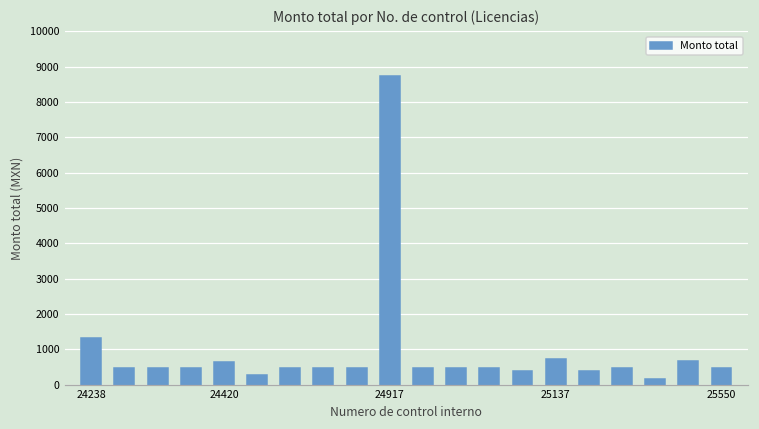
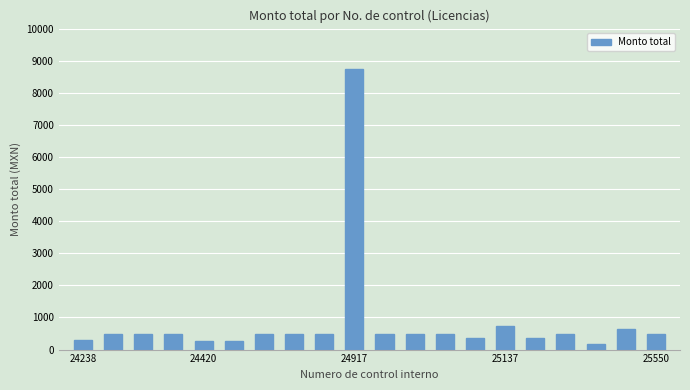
24238: 1300 -> 300
24420: 600 -> 300
